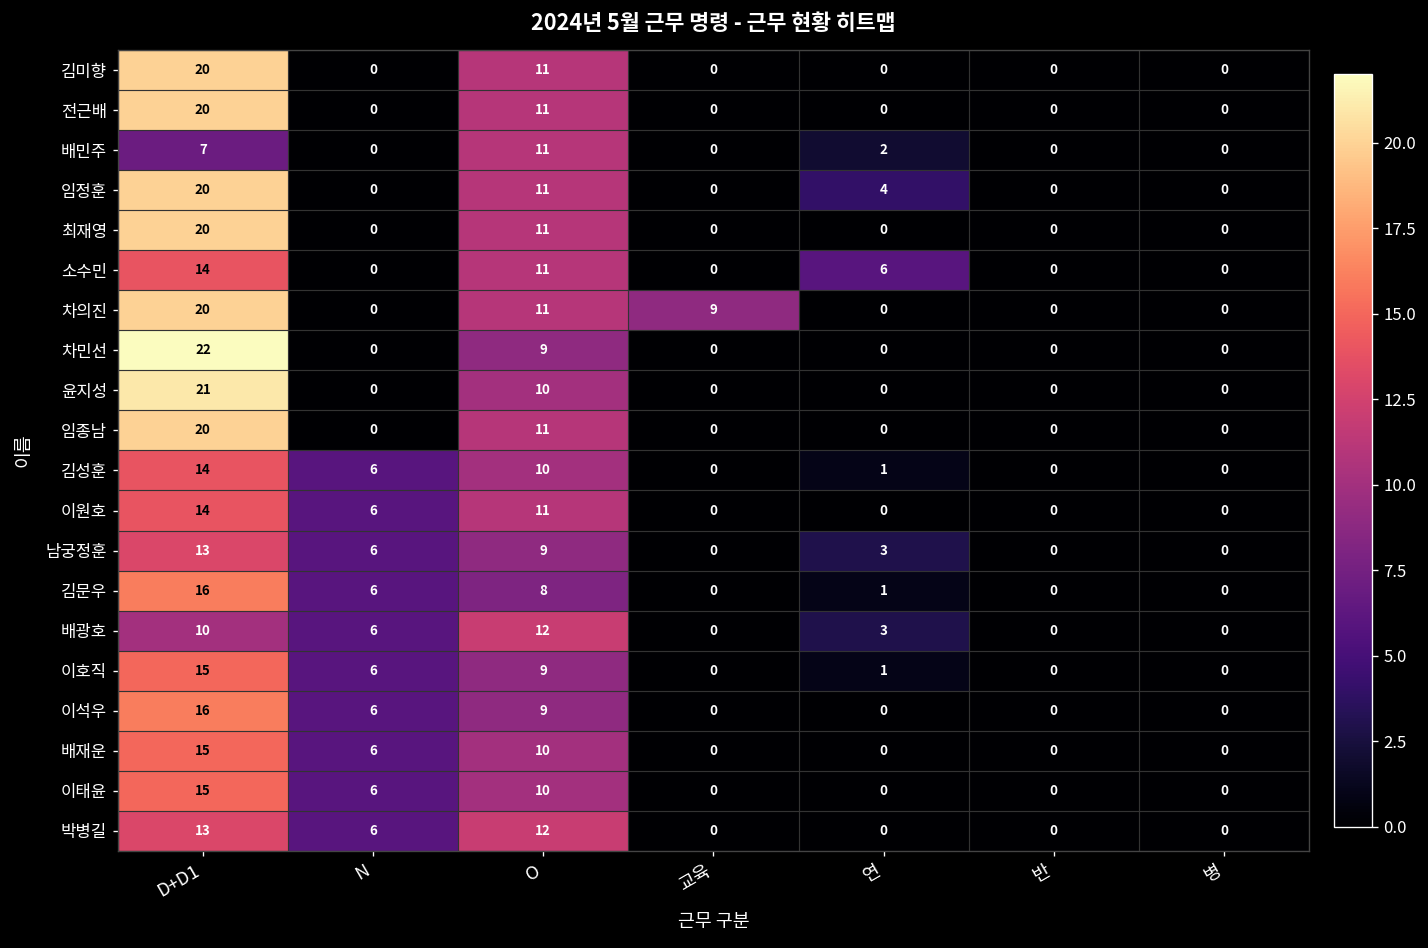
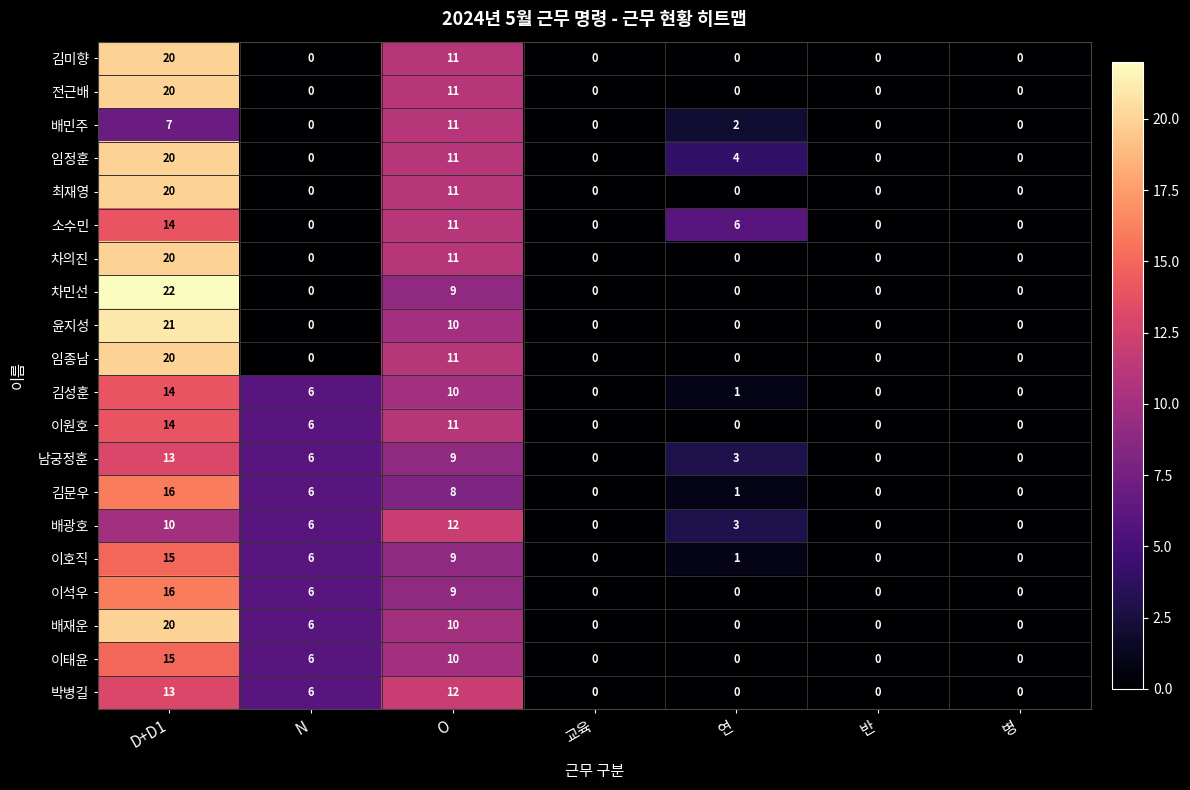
차의진, 교육: 9 -> 0
배재운, D+D1: 15 -> 20
